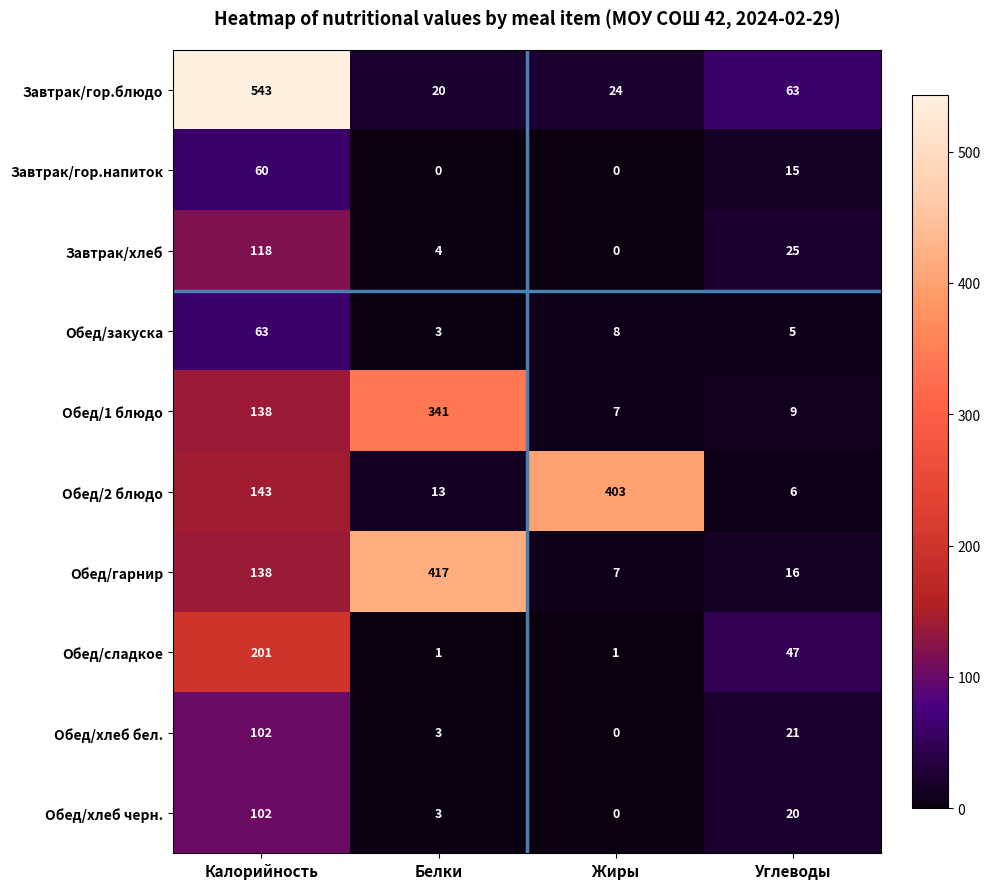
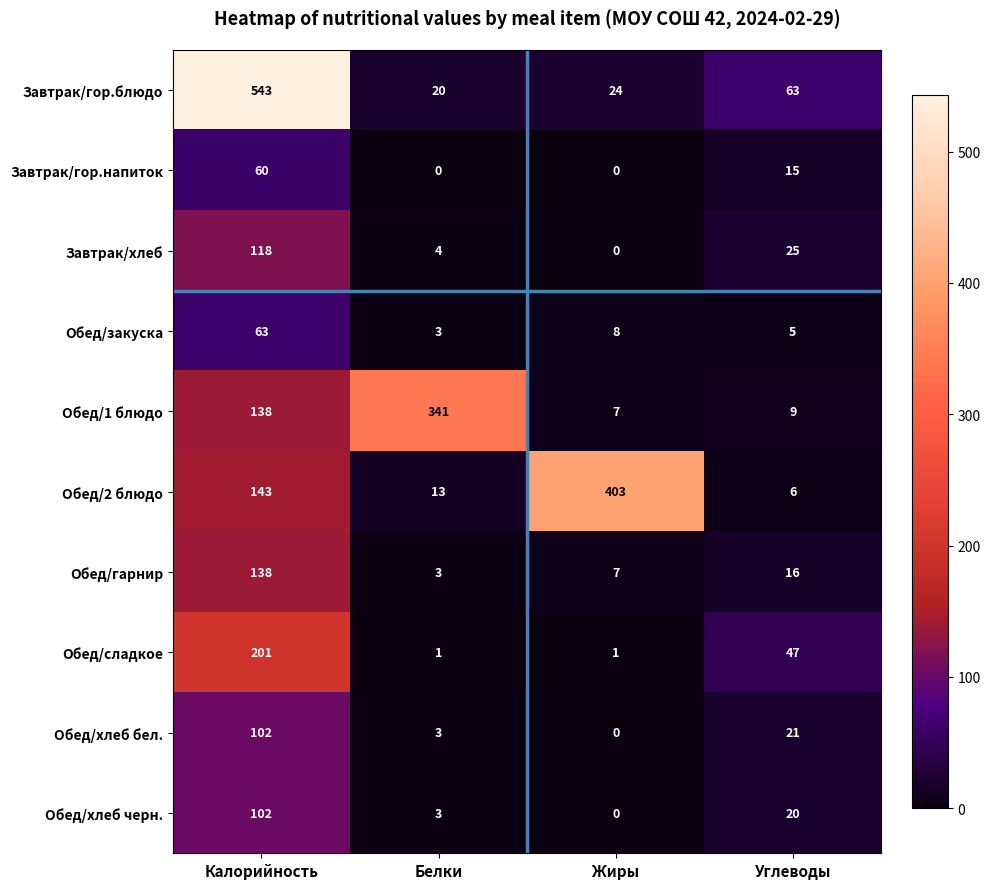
Обед/гарнир, Белки: 417 -> 3
